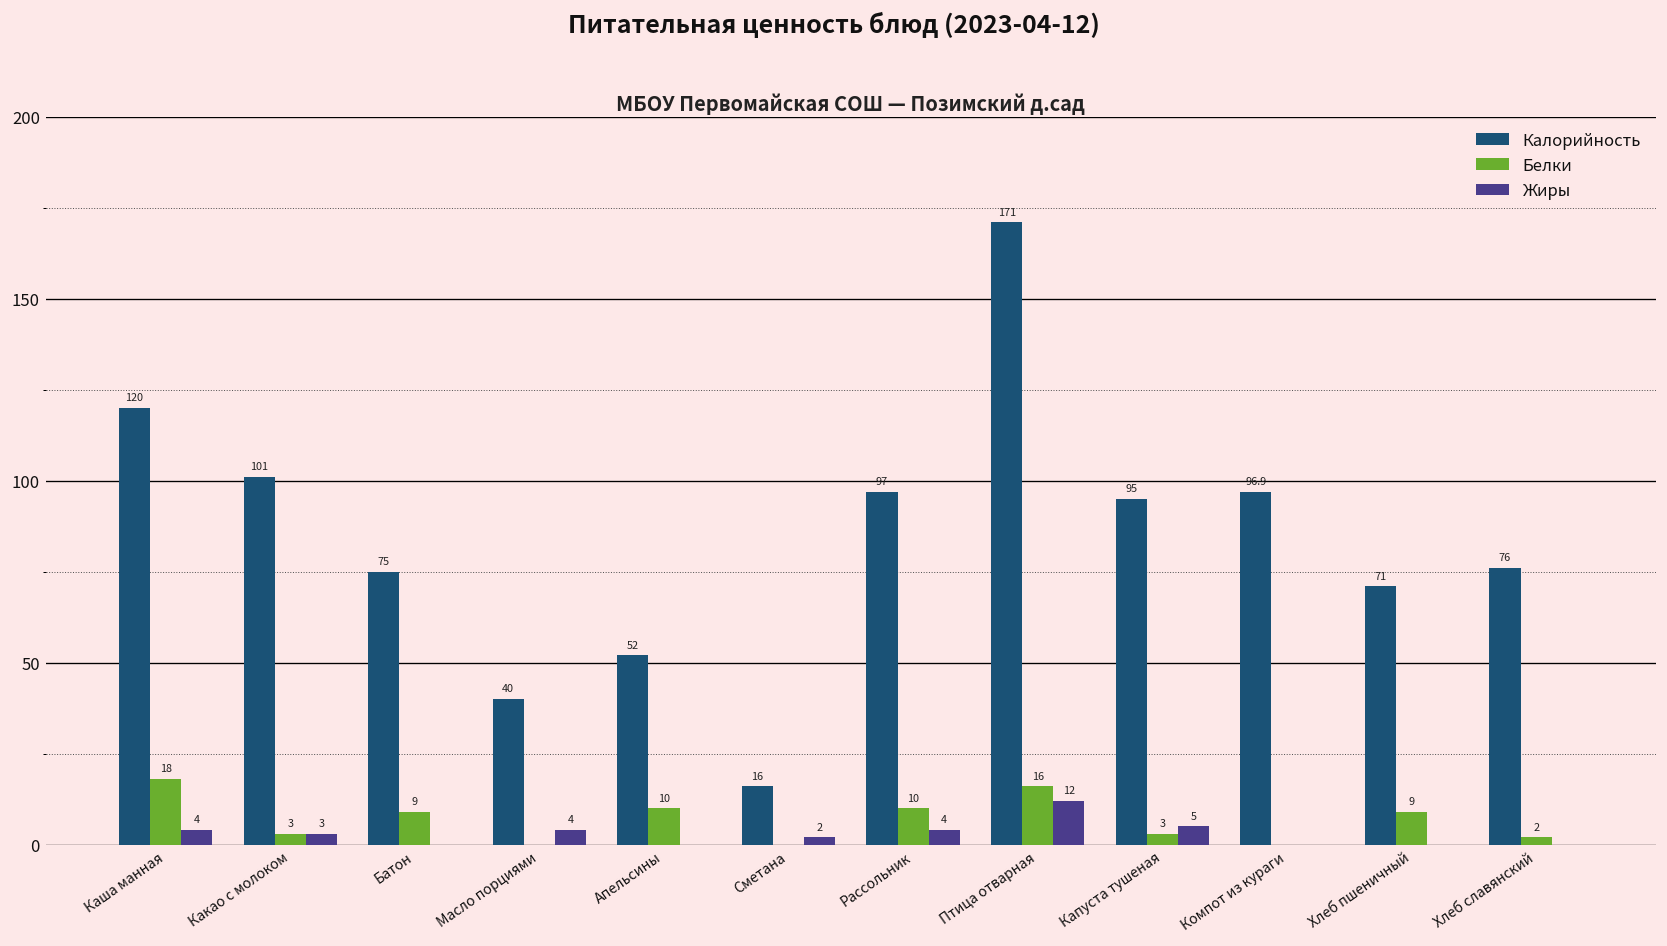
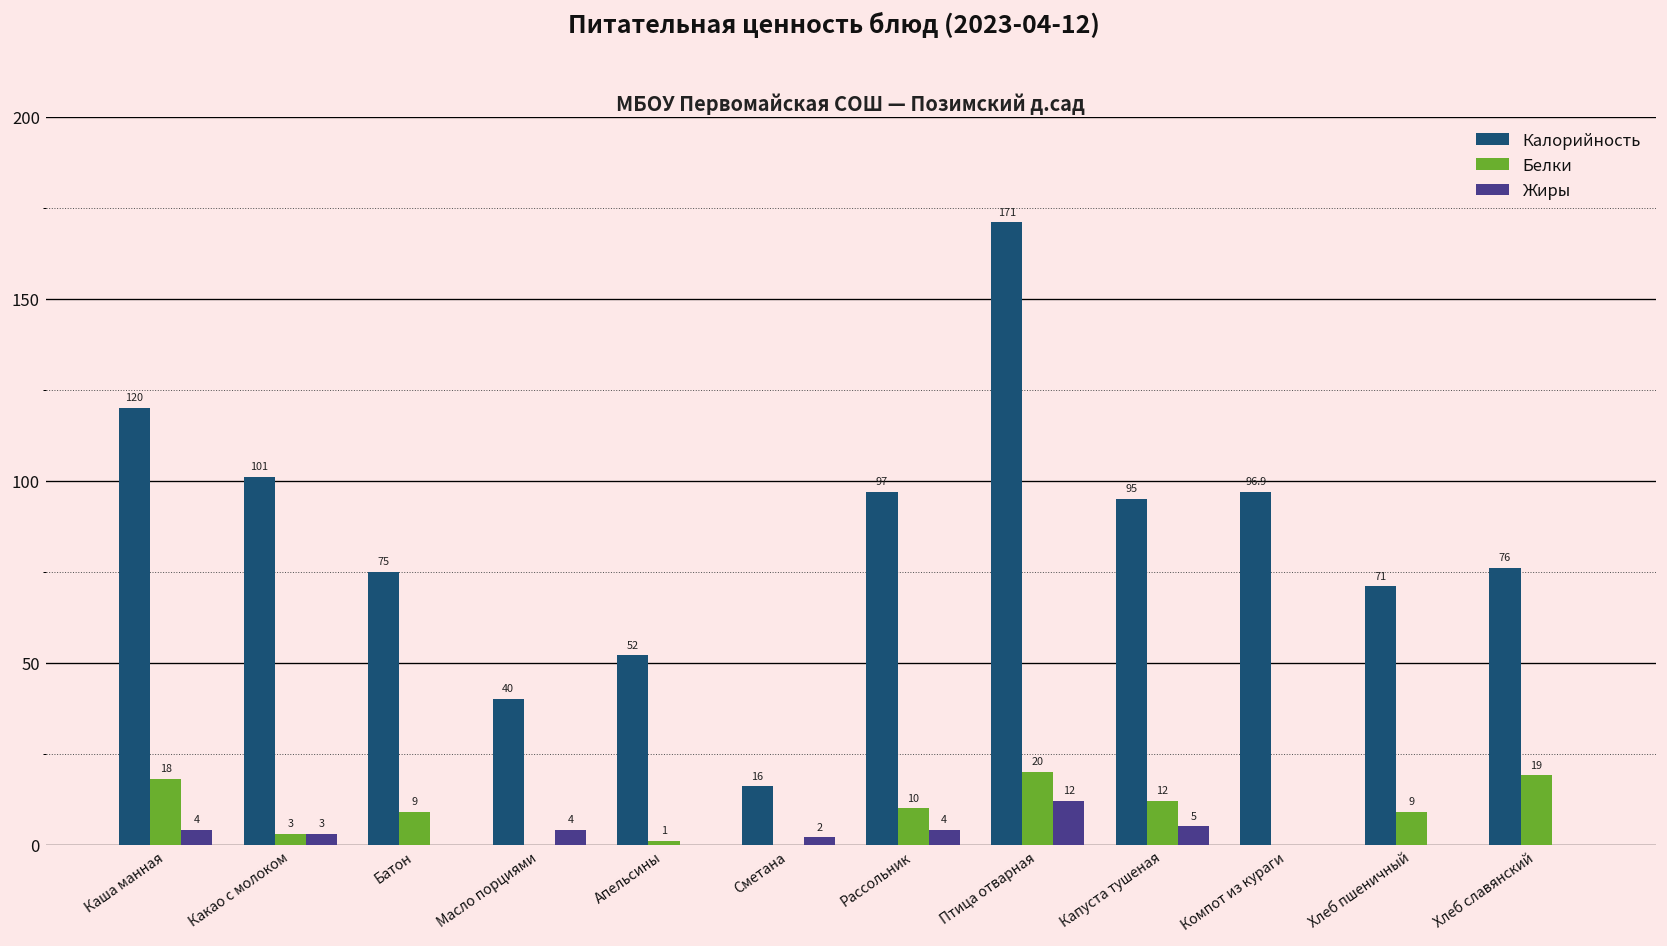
Белки, Апельсины: 10 -> 1
Белки, Птица отварная: 16 -> 20
Белки, Капуста тушеная: 3 -> 12
Белки, Хлеб славянский: 2 -> 19
